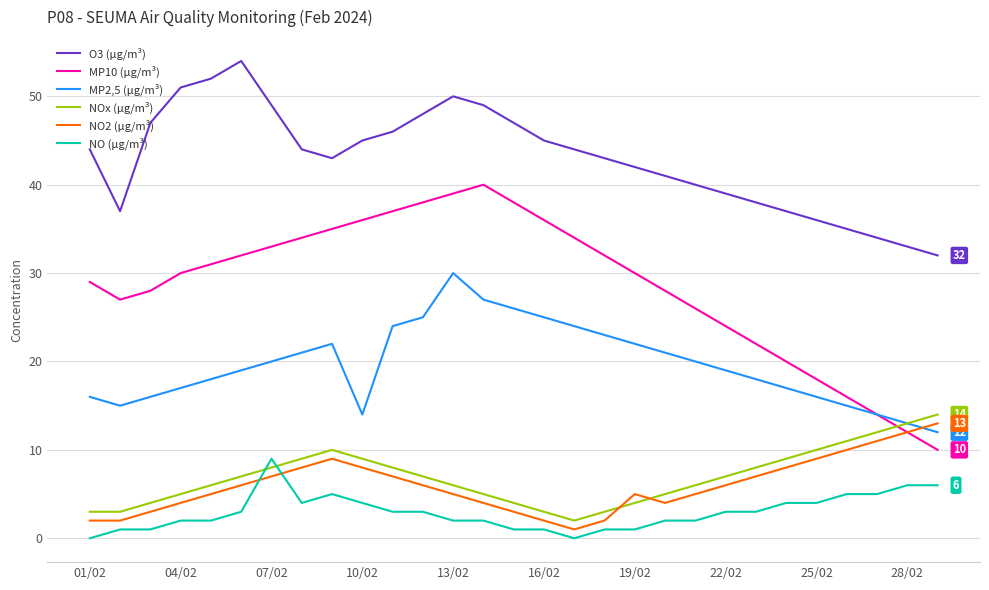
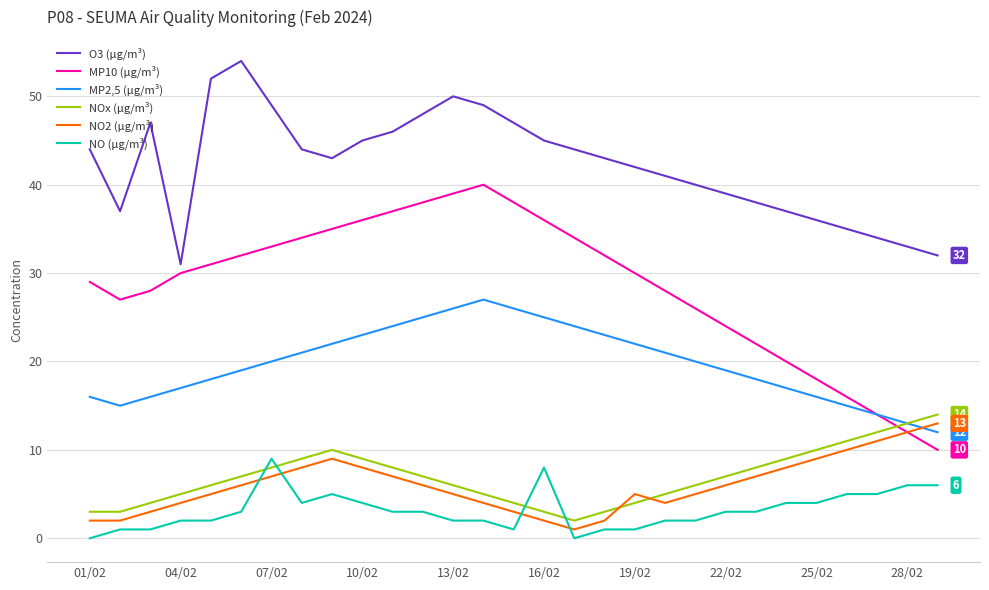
O3 (µg/m³), 04/02: 51 -> 31
MP2,5 (µg/m³), 10/02: 14 -> 23
MP2,5 (µg/m³), 13/02: 30 -> 26
NO (µg/m³), 16/02: 1 -> 8
